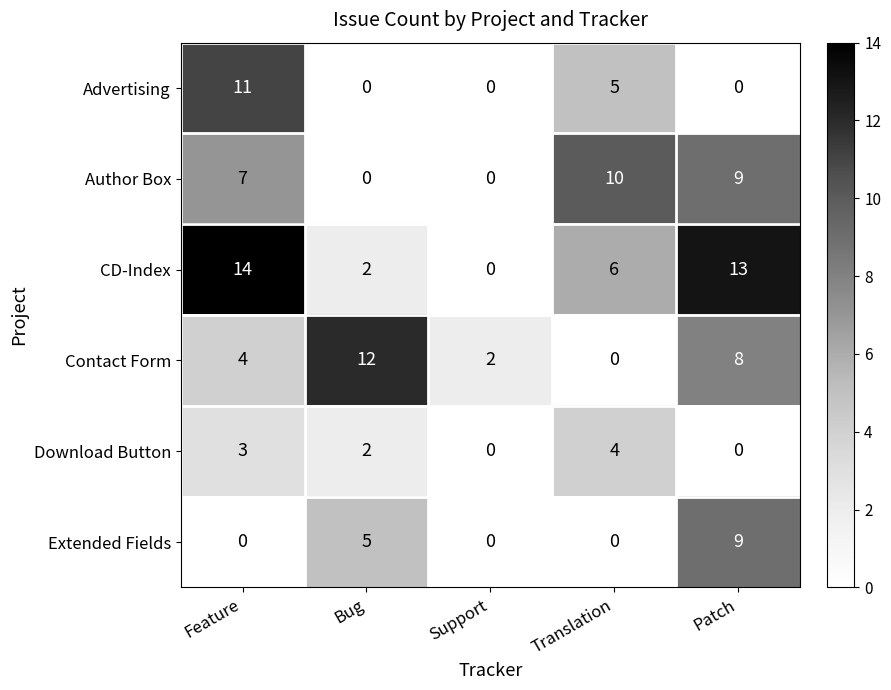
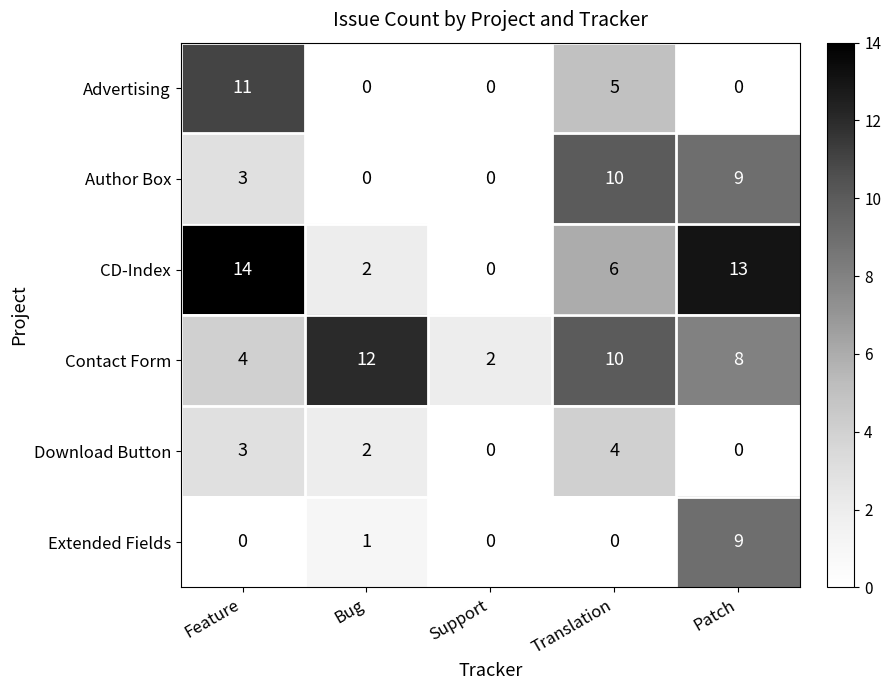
Author Box, Feature: 7 -> 3
Contact Form, Translation: 0 -> 10
Extended Fields, Bug: 5 -> 1
